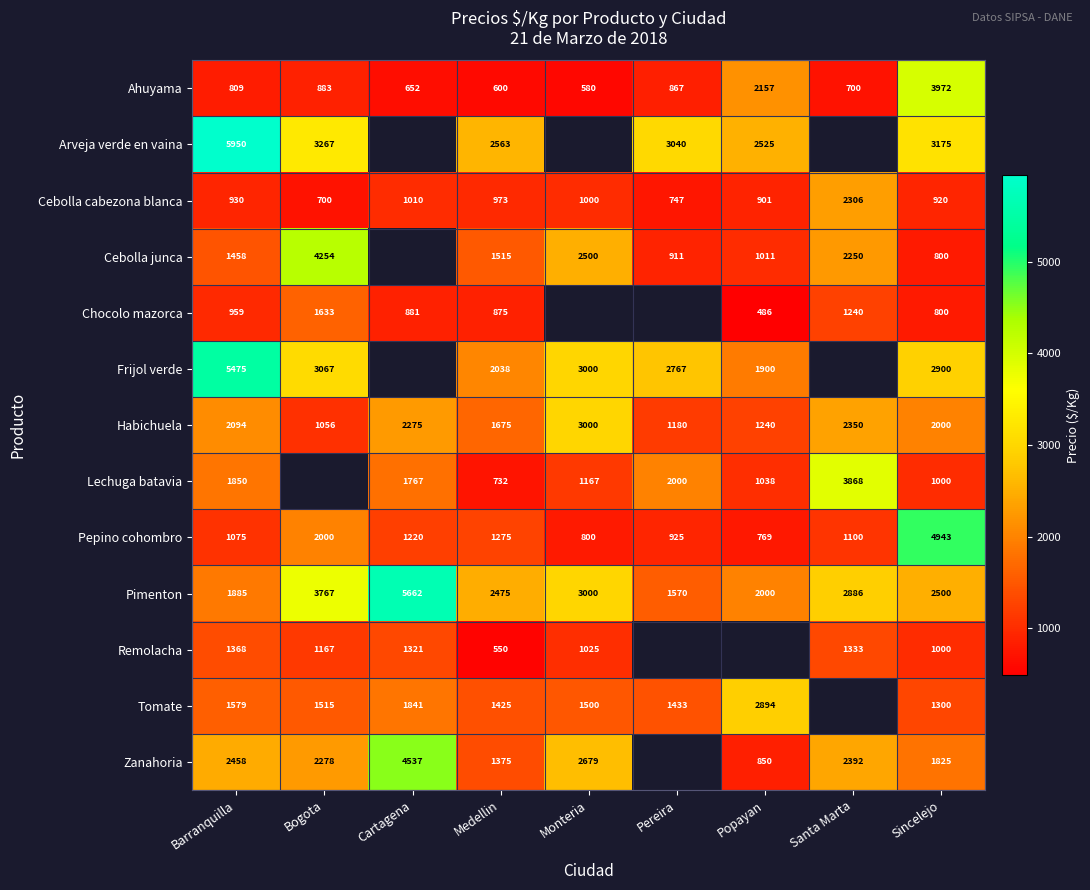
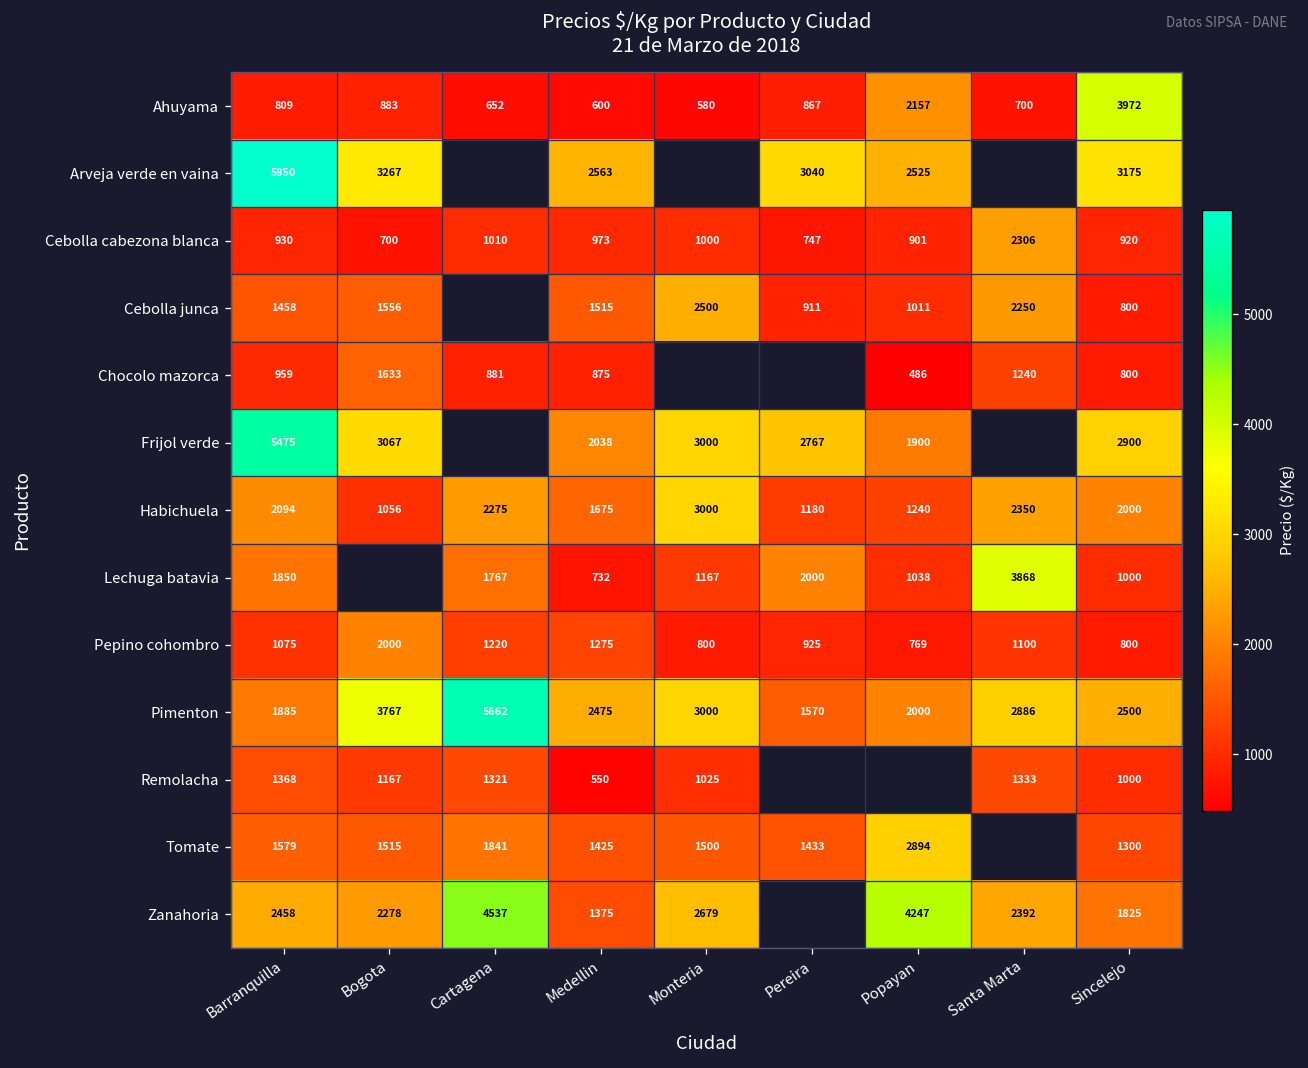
Cebolla junca, Bogota: 4254 -> 1556
Pepino cohombro, Sincelejo: 4943 -> 800
Zanahoria, Popayan: 850 -> 4247
